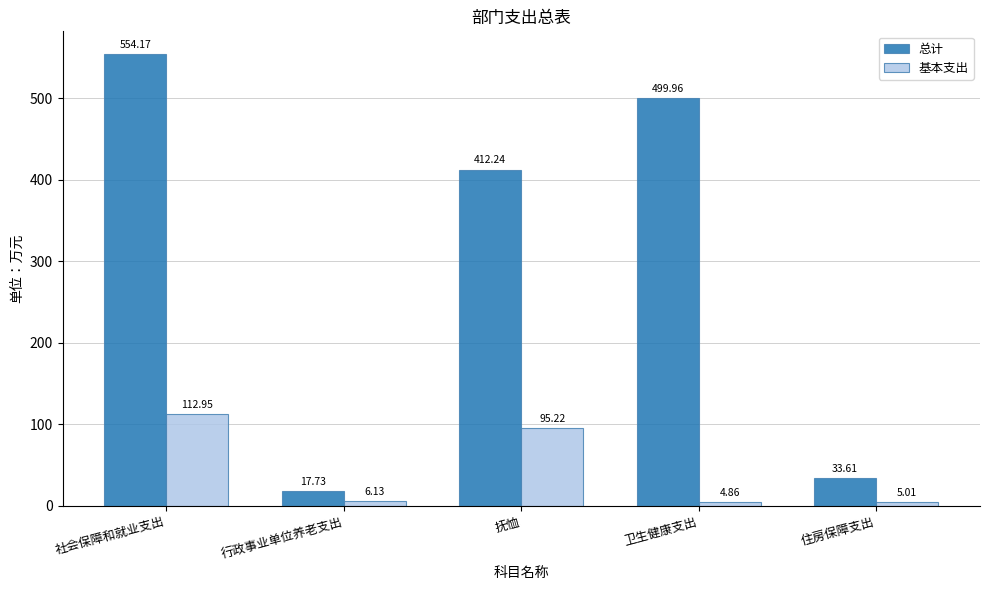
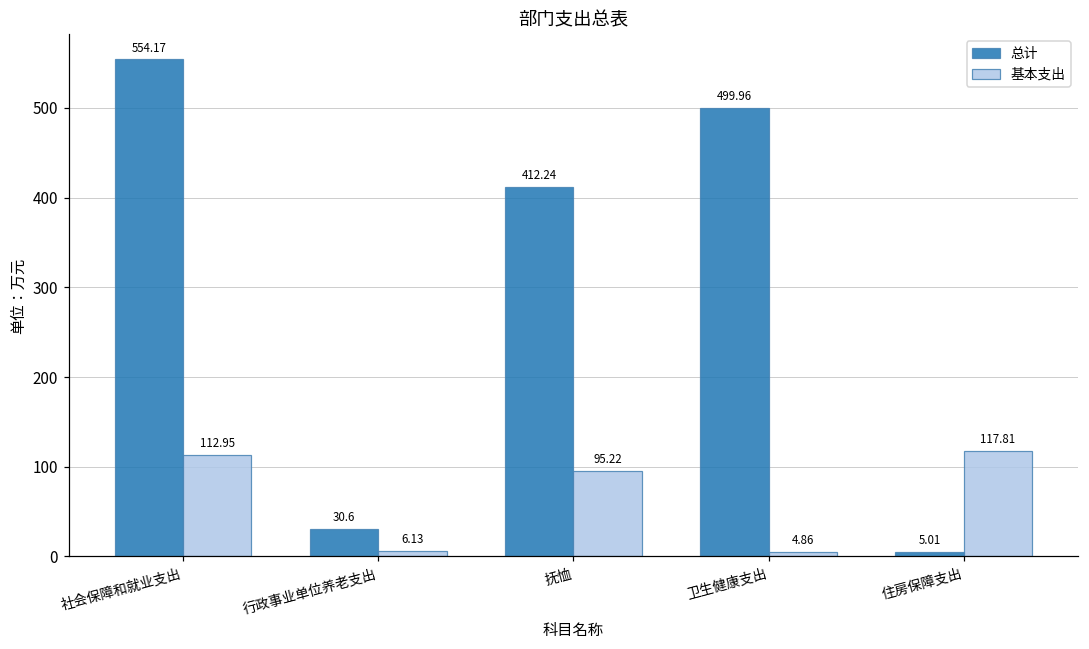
总计, 行政事业单位养老支出: 17.73 -> 30.6
总计, 住房保障支出: 33.61 -> 5.01
基本支出, 住房保障支出: 5.01 -> 117.81
